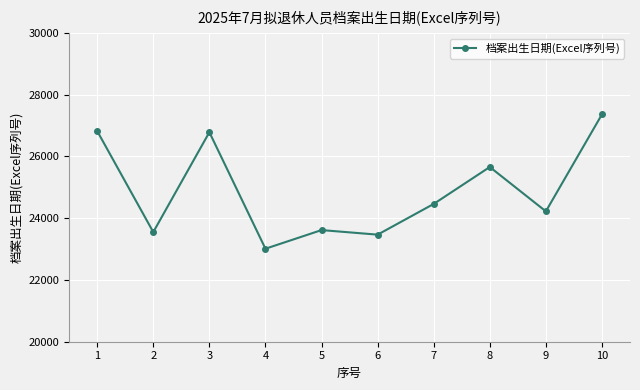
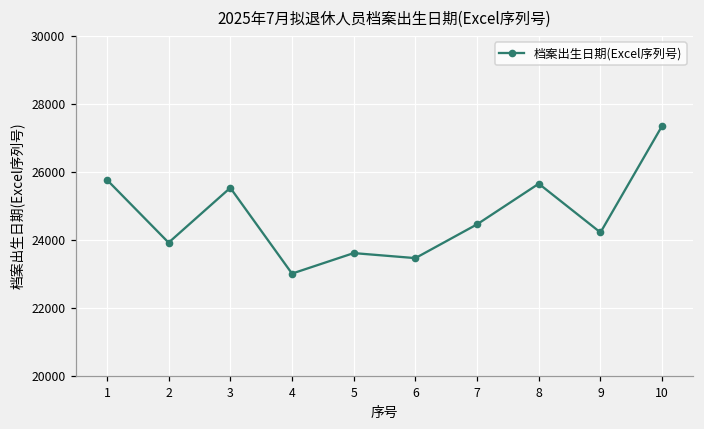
1: 26800 -> 25800
2: 23600 -> 23900
3: 26800 -> 25500
